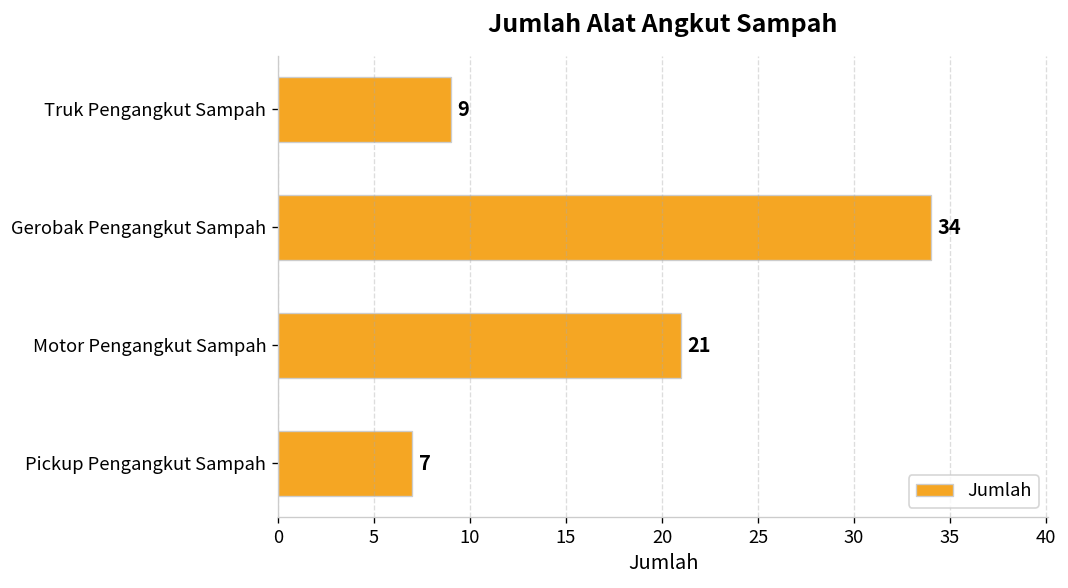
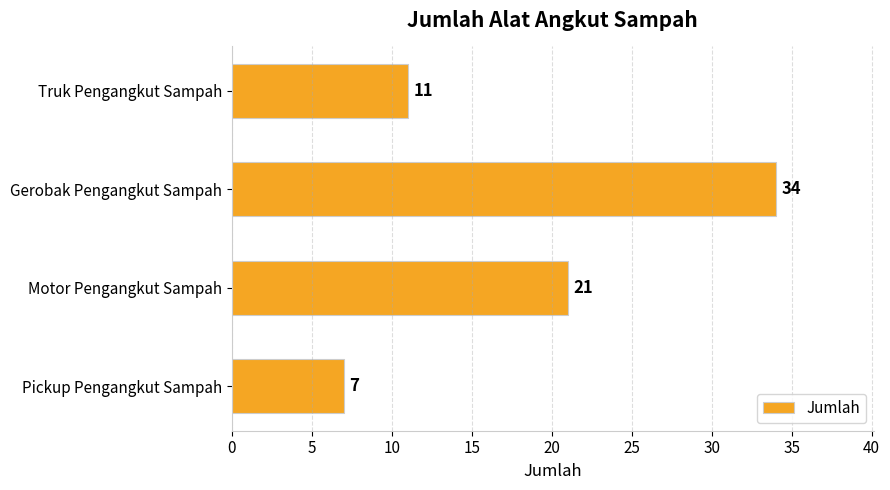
Truk Pengangkut Sampah: 9 -> 11
